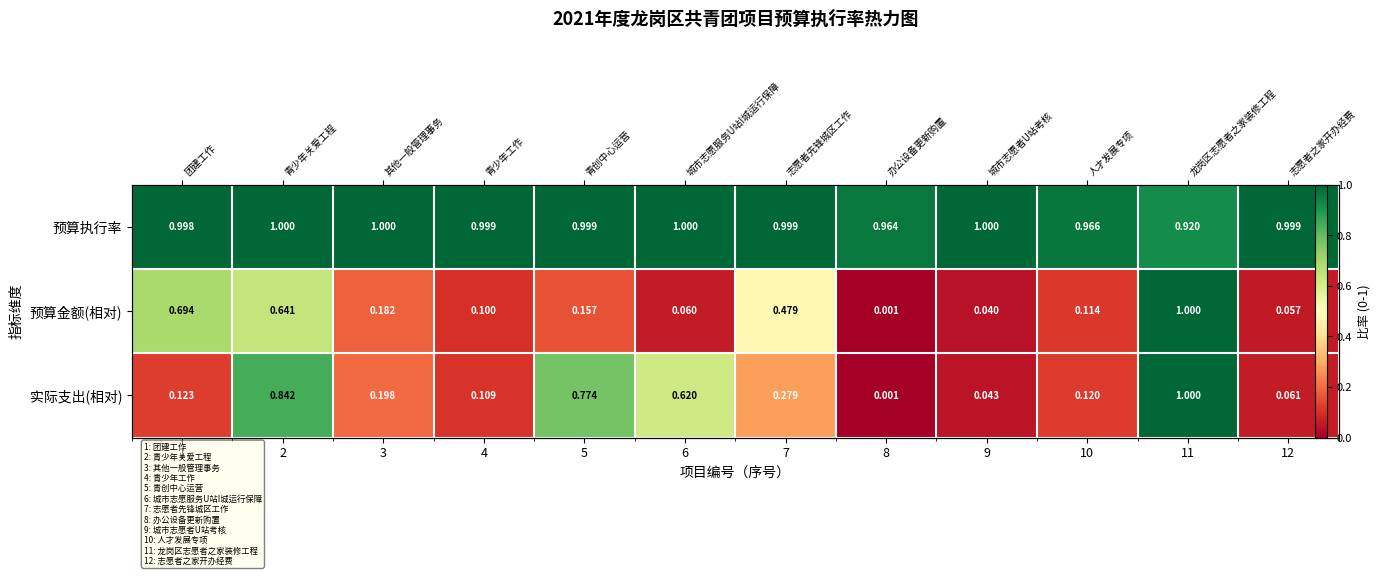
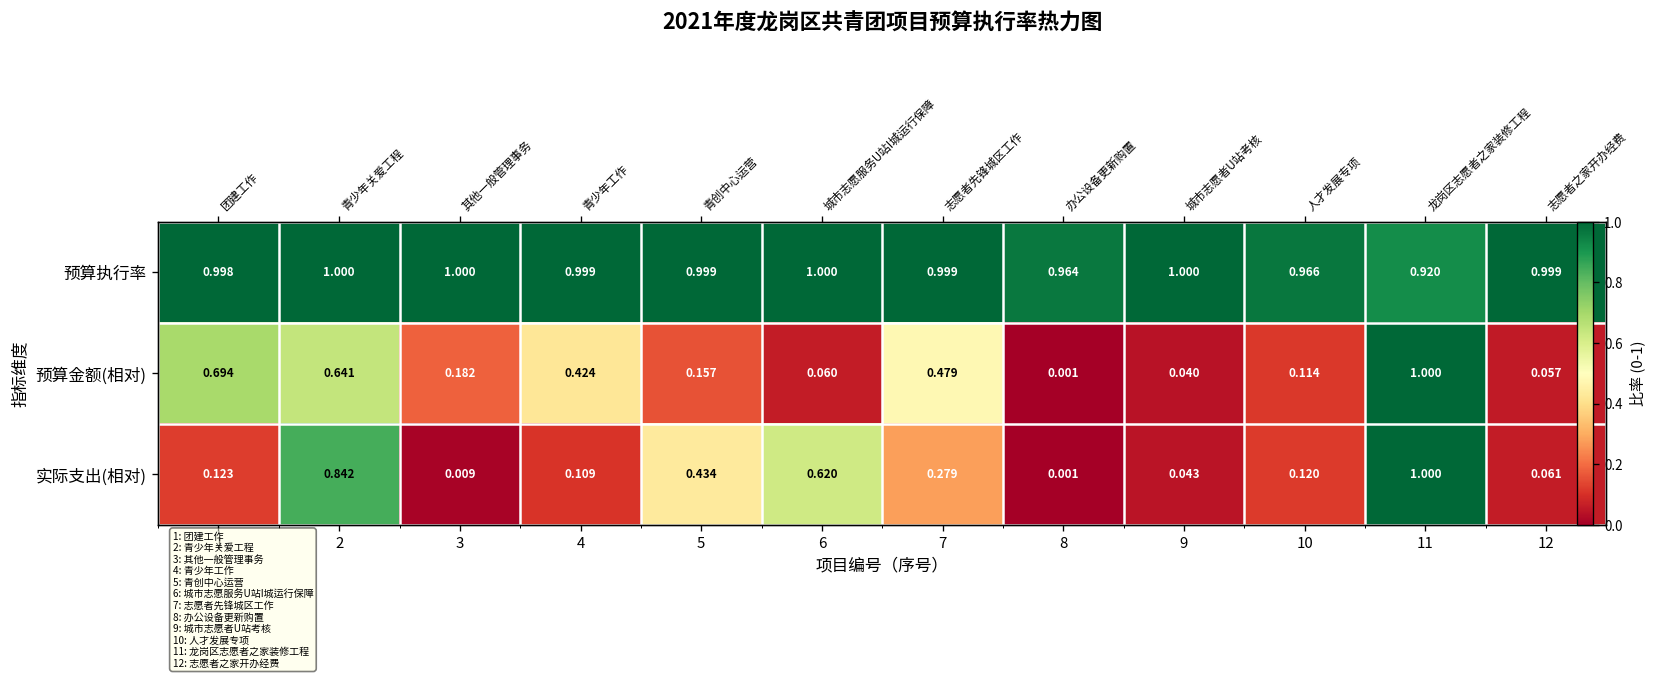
预算金额(相对), 4: 0.100 -> 0.424
实际支出(相对), 3: 0.198 -> 0.009
实际支出(相对), 5: 0.774 -> 0.434
